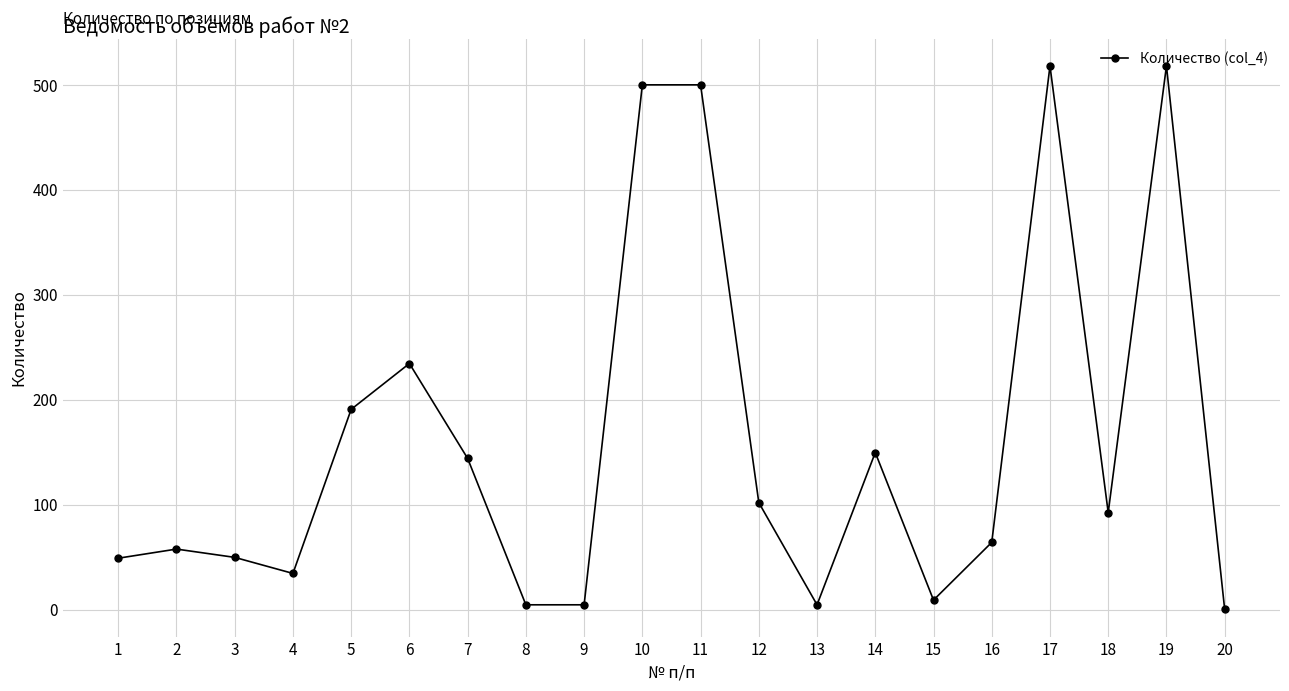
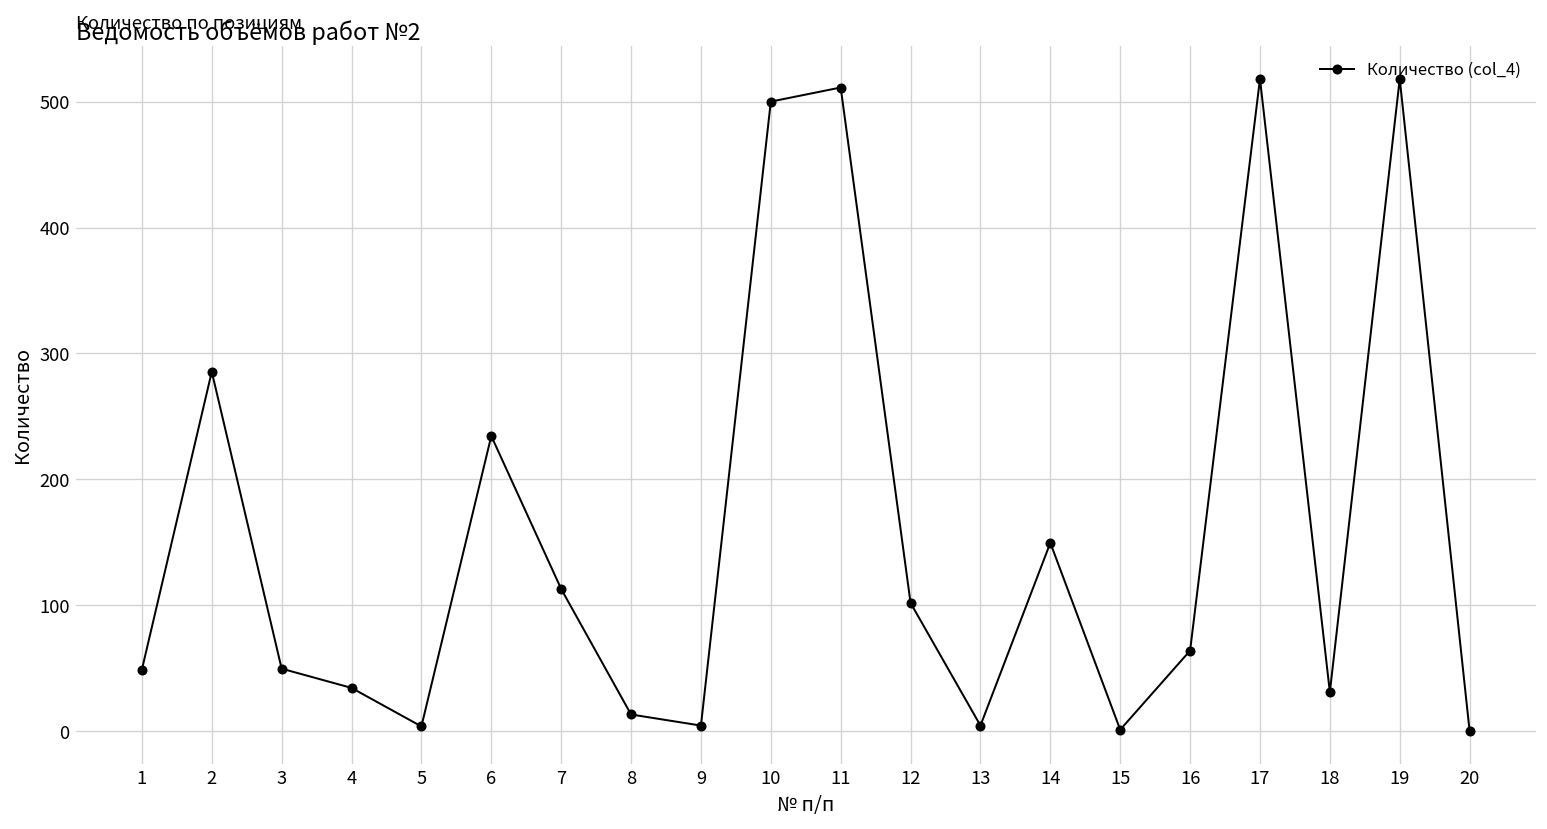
2: 58 -> 286
5: 191 -> 4
7: 144 -> 113
8: 5 -> 13
11: 500 -> 511
15: 9 -> 1
18: 92 -> 31
